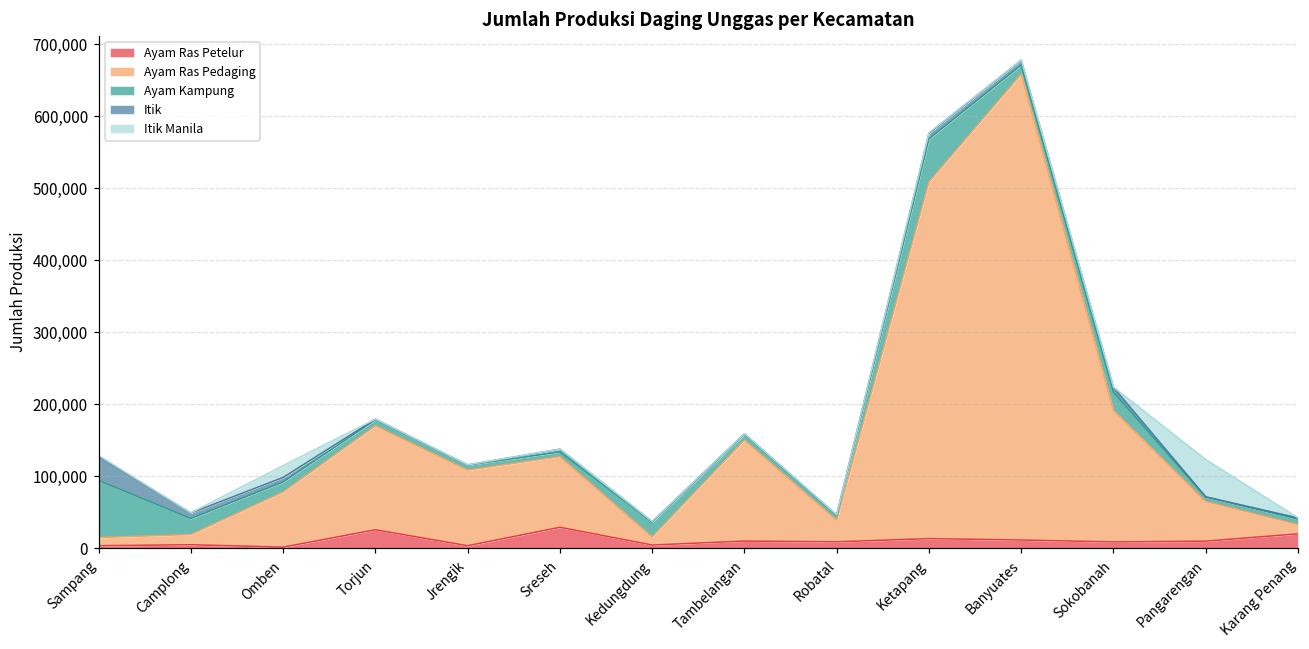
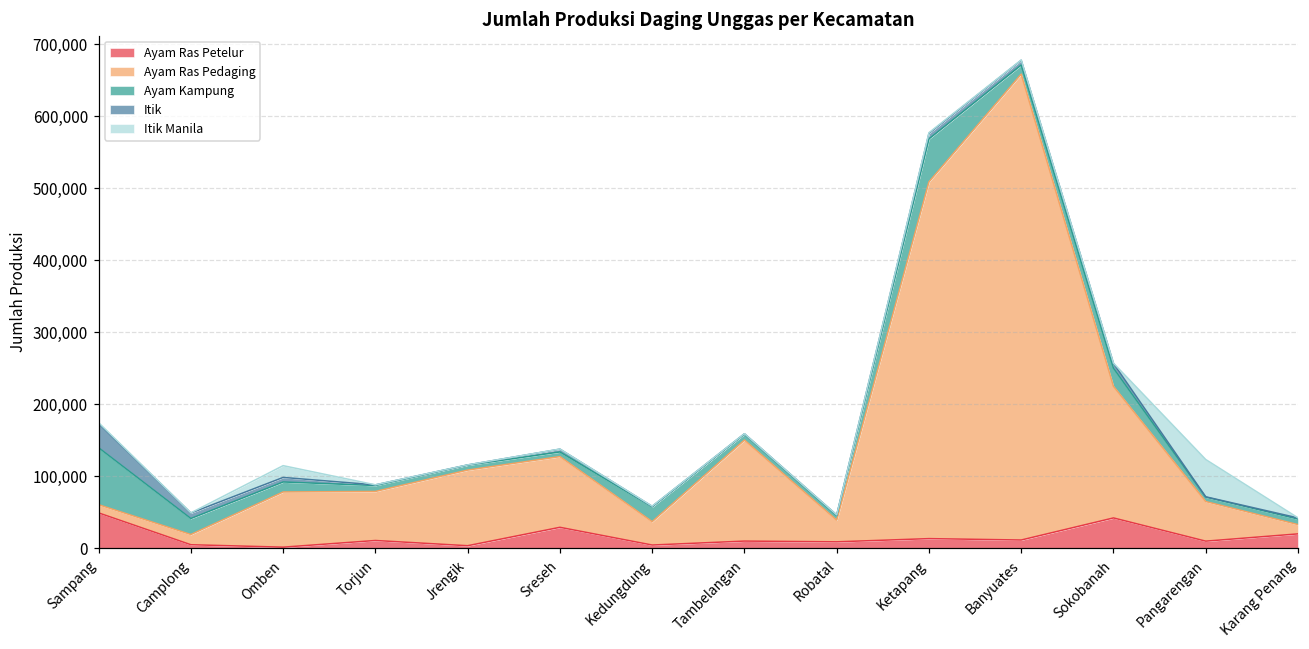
Ayam Ras Petelur, Sampang: 0 -> 50,000
Ayam Ras Petelur, Torjun: 30,000 -> 10,000
Ayam Ras Pedaging, Torjun: 140,000 -> 70,000
Ayam Ras Pedaging, Kedungdung: 10,000 -> 30,000
Ayam Ras Petelur, Sokobanah: 10,000 -> 40,000
